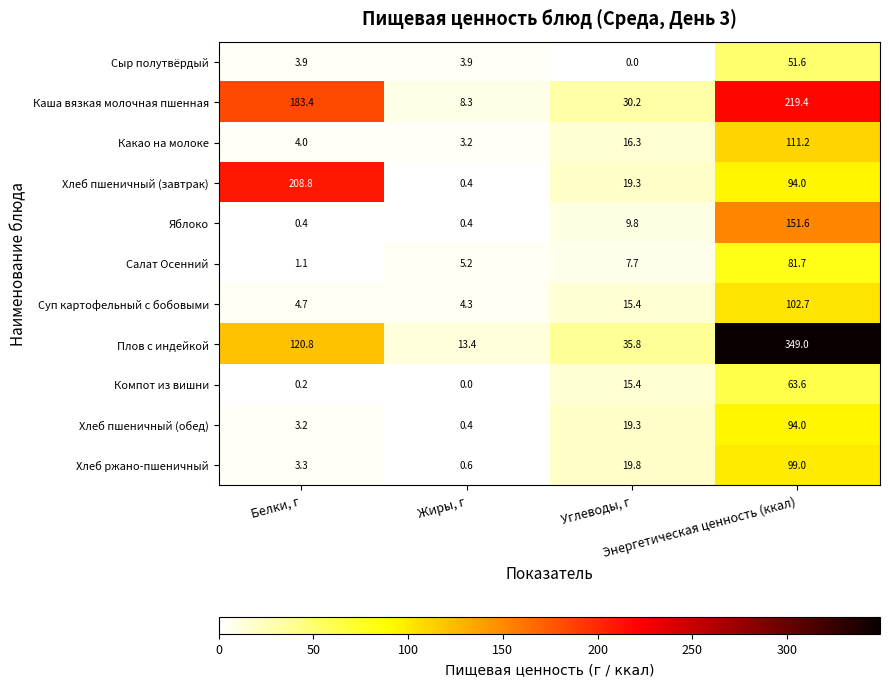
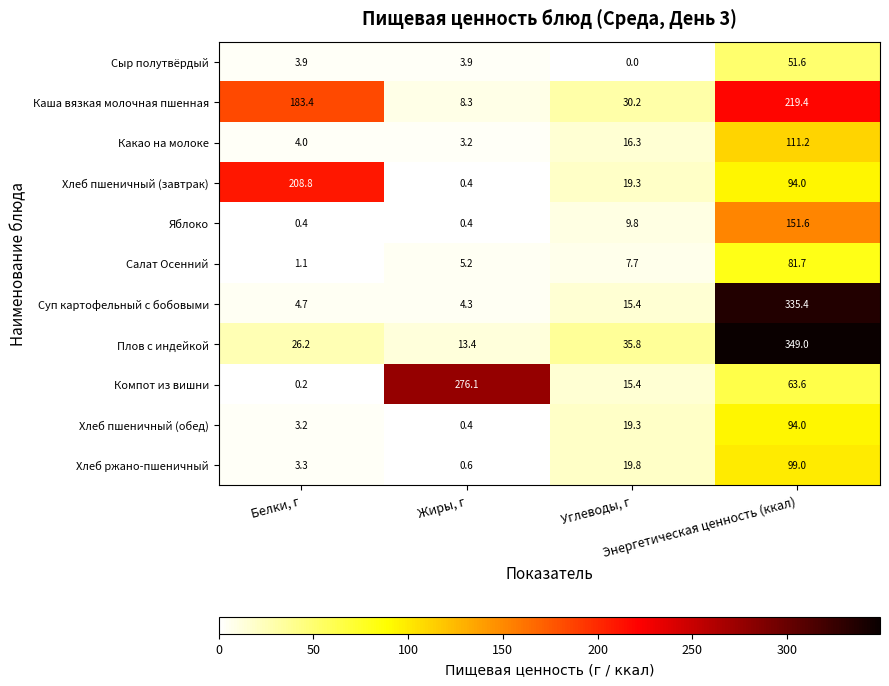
Суп картофельный с бобовыми, Энергетическая ценность (ккал): 102.7 -> 335.4
Плов с индейкой, Белки, г: 120.8 -> 26.2
Компот из вишни, Жиры, г: 0.0 -> 276.1
